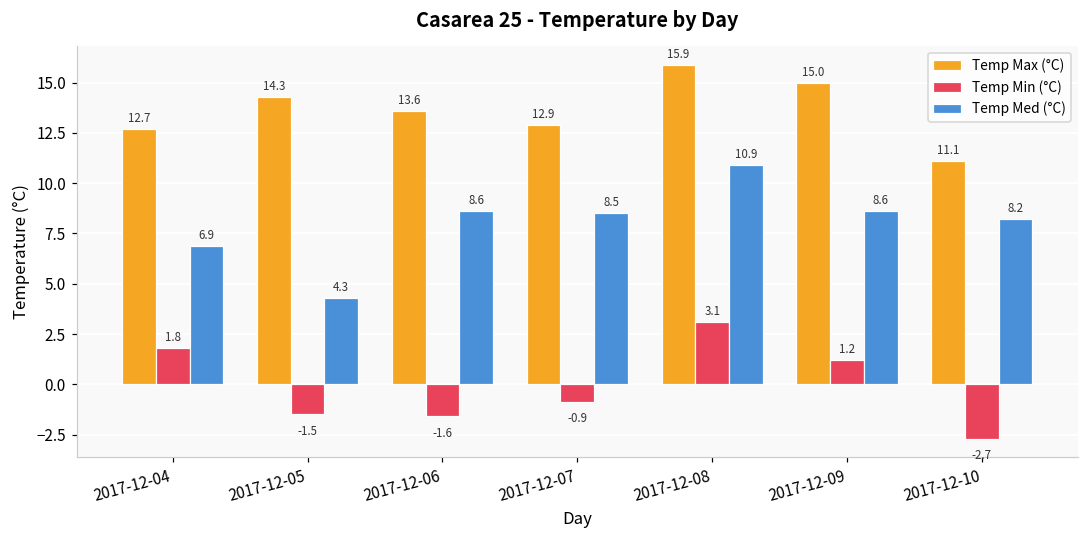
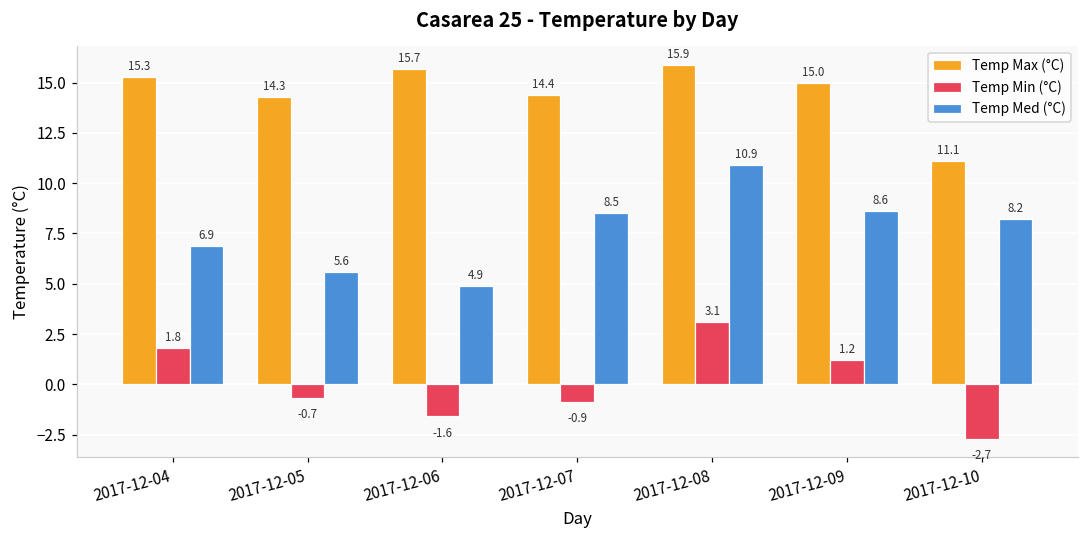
Temp Max (°C), 2017-12-04: 12.7 -> 15.3
Temp Min (°C), 2017-12-05: -1.5 -> -0.7
Temp Med (°C), 2017-12-05: 4.3 -> 5.6
Temp Max (°C), 2017-12-06: 13.6 -> 15.7
Temp Med (°C), 2017-12-06: 8.6 -> 4.9
Temp Max (°C), 2017-12-07: 12.9 -> 14.4
